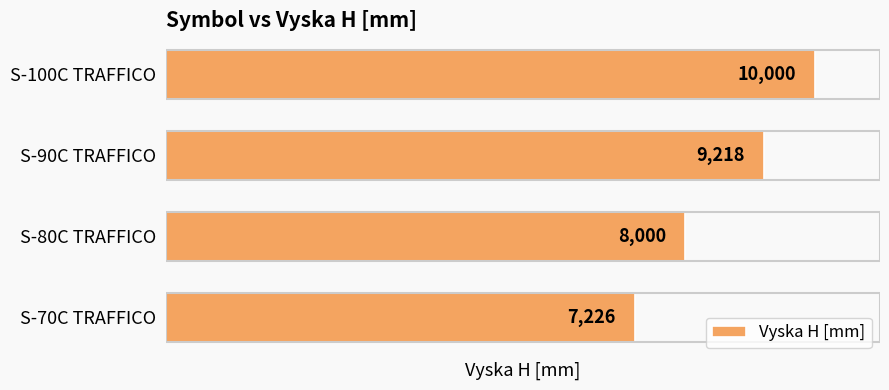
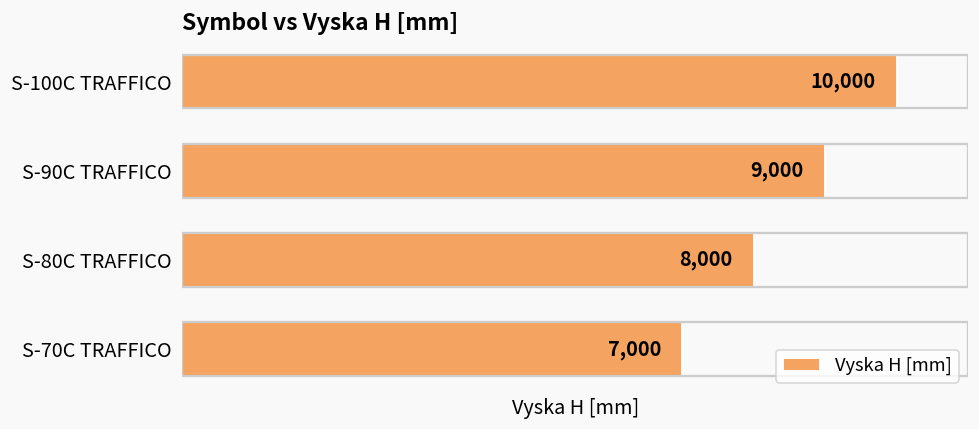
S-90C TRAFFICO: 9,218 -> 9,000
S-70C TRAFFICO: 7,226 -> 7,000
